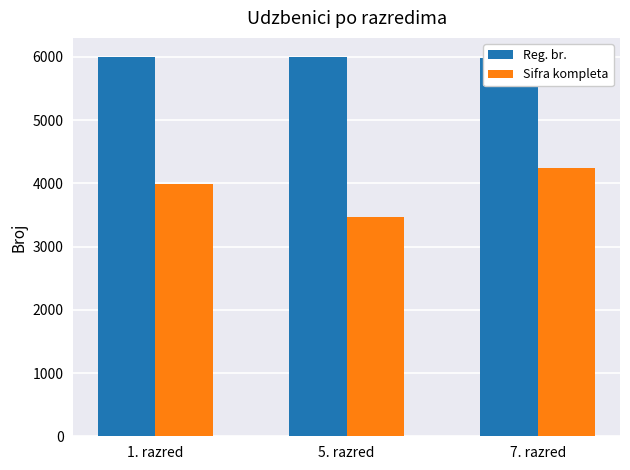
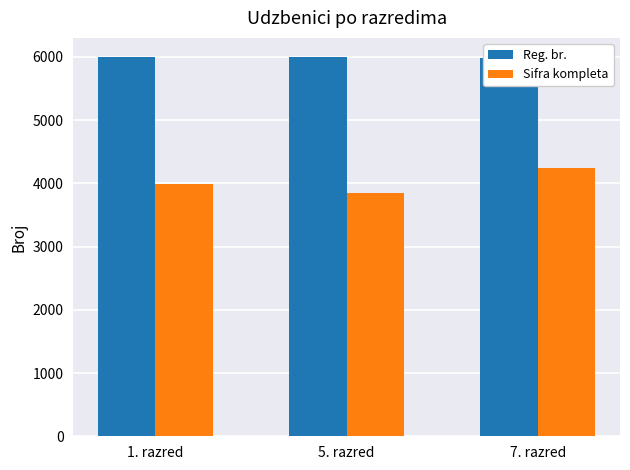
Sifra kompleta, 5. razred: 3500 -> 3800
